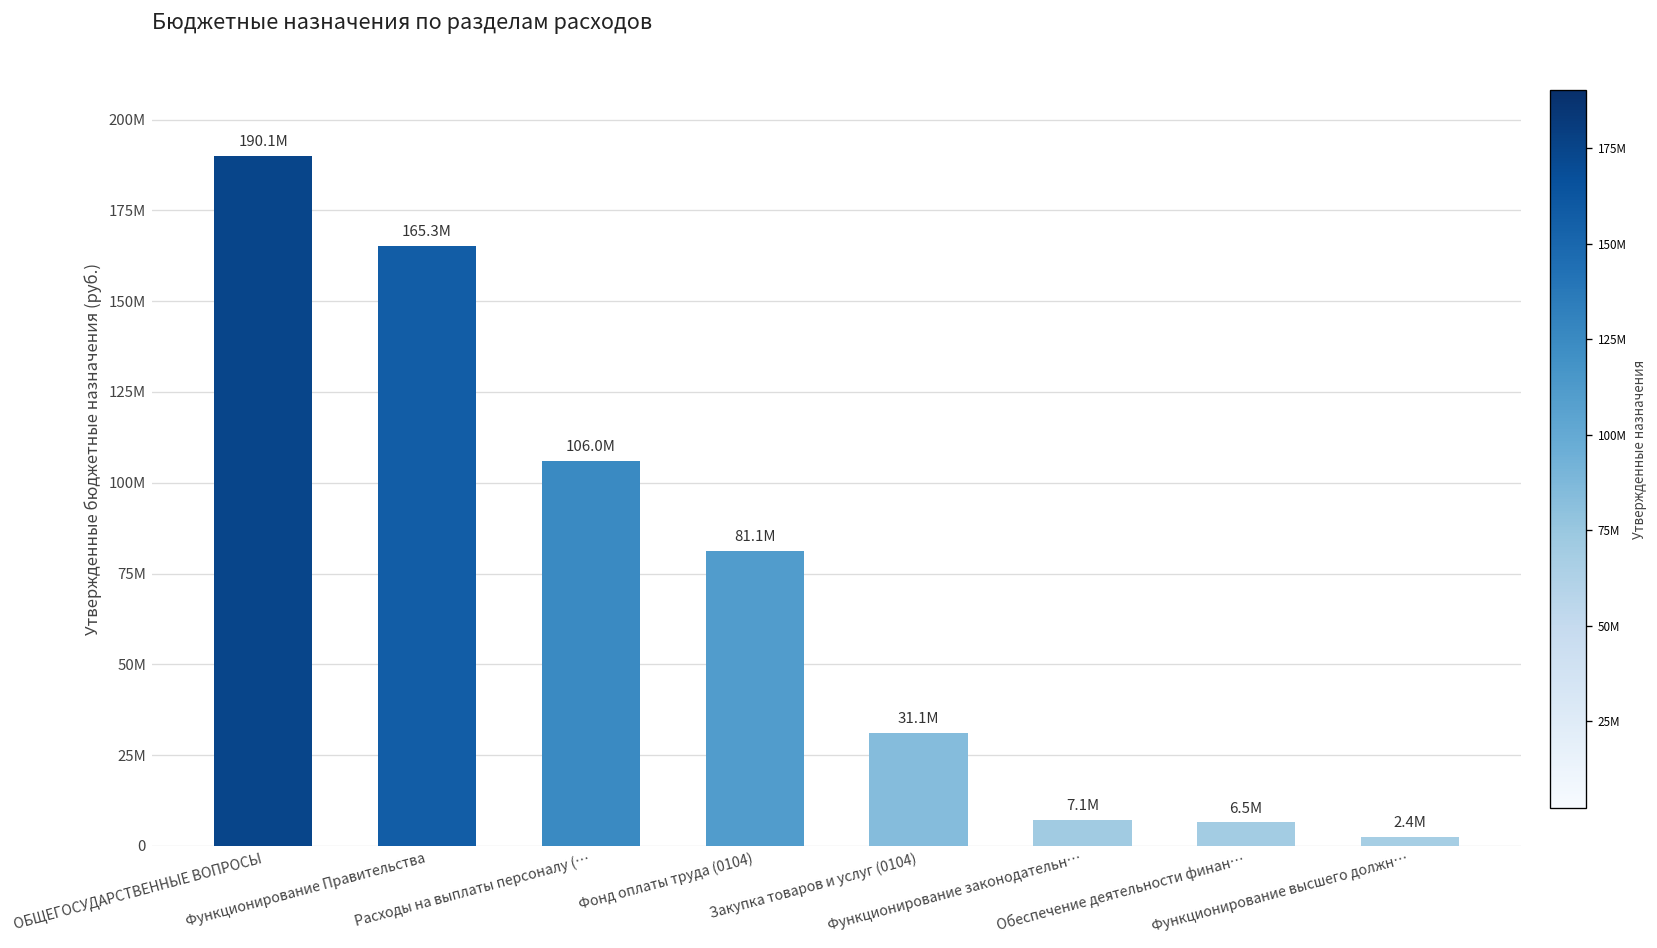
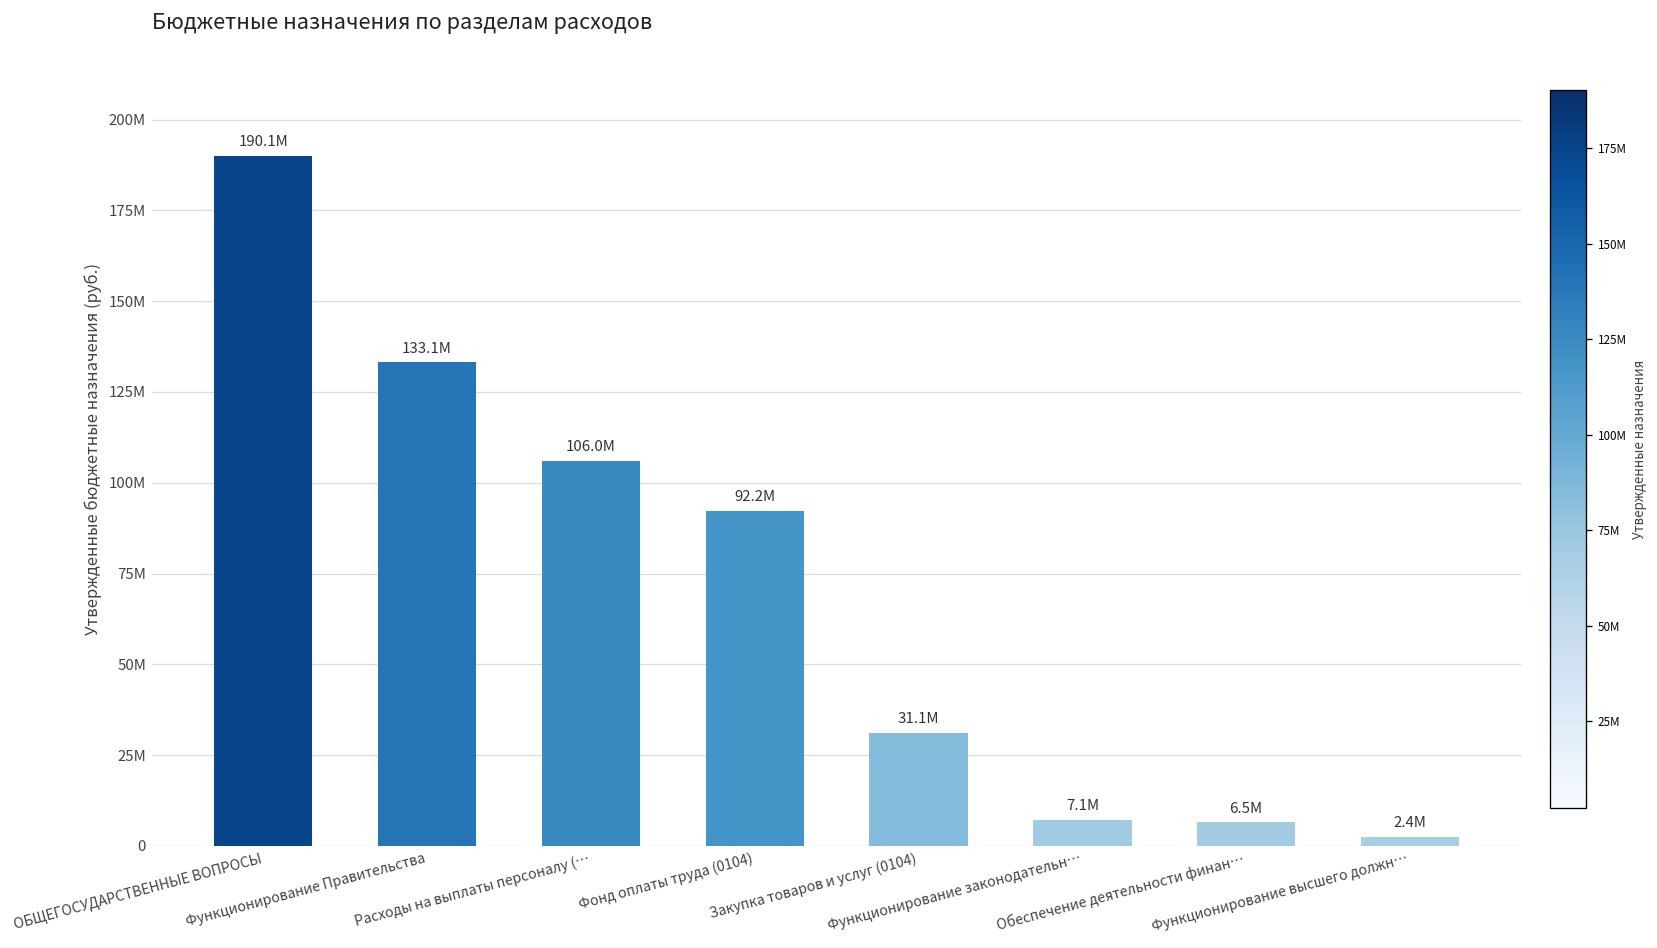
Функционирование Правительства: 165.3M -> 133.1M
Фонд оплаты труда (0104): 81.1M -> 92.2M
